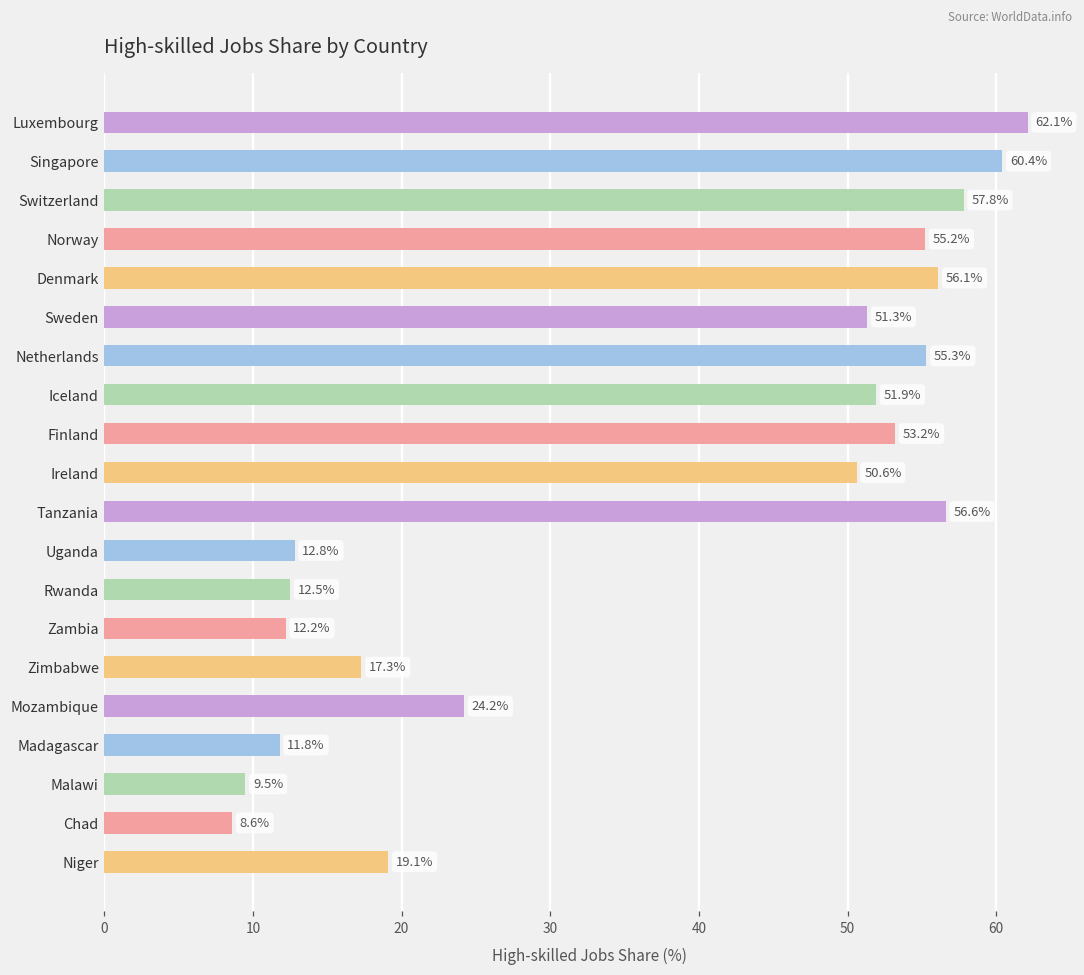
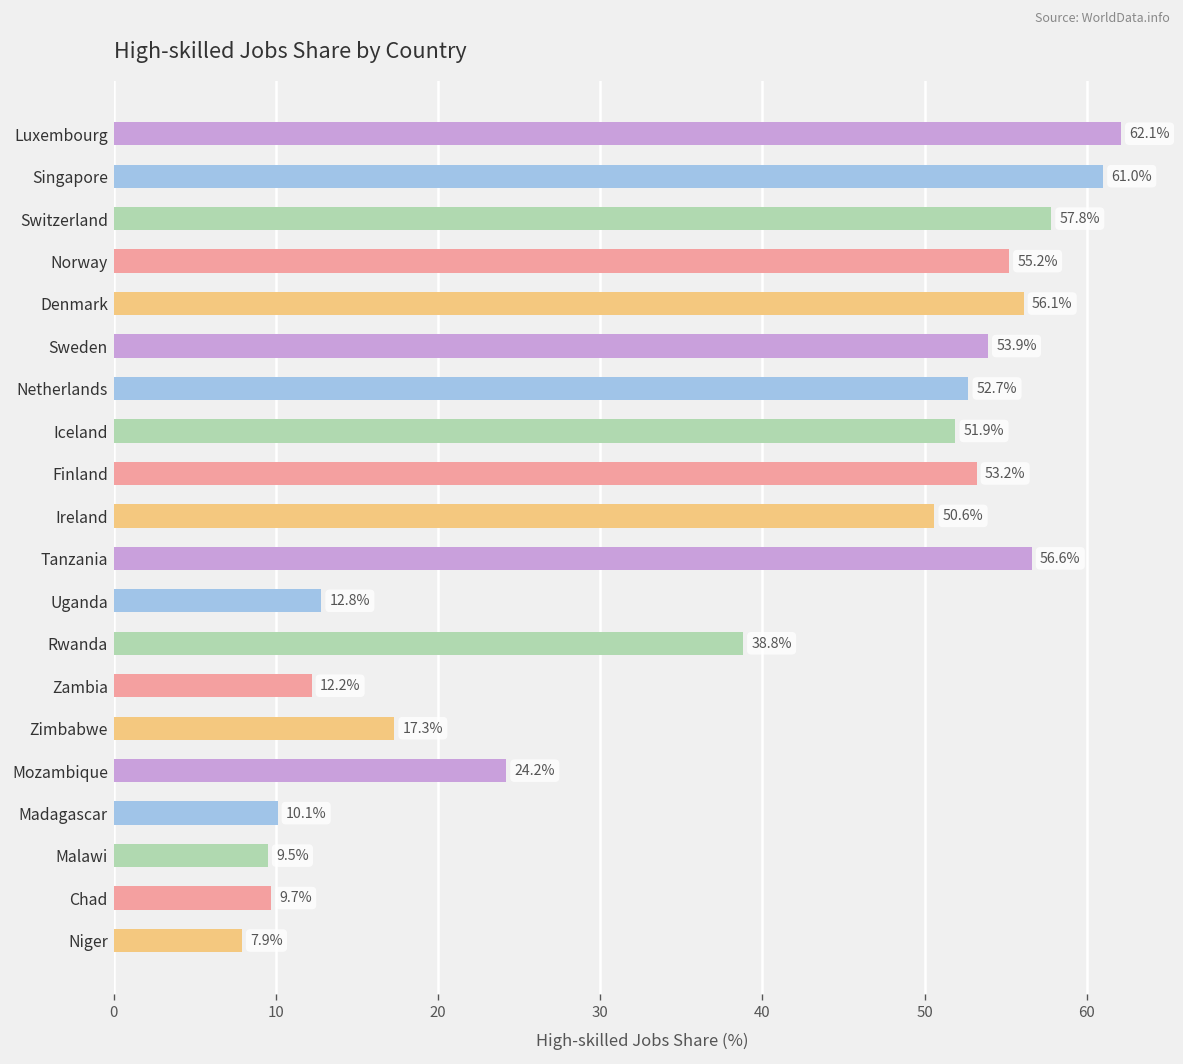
Singapore: 60.4% -> 61.0%
Sweden: 51.3% -> 53.9%
Netherlands: 55.3% -> 52.7%
Rwanda: 12.5% -> 38.8%
Madagascar: 11.8% -> 10.1%
Chad: 8.6% -> 9.7%
Niger: 19.1% -> 7.9%
